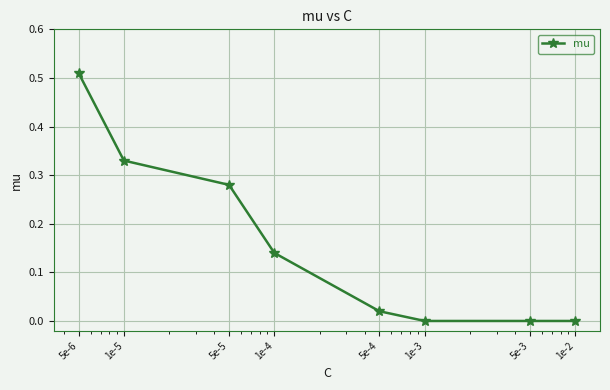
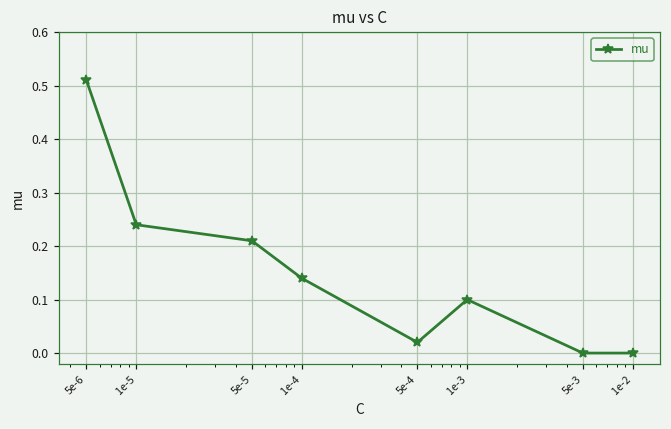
1e-5: 0.33 -> 0.24
5e-5: 0.28 -> 0.21
1e-3: 0.0 -> 0.1
